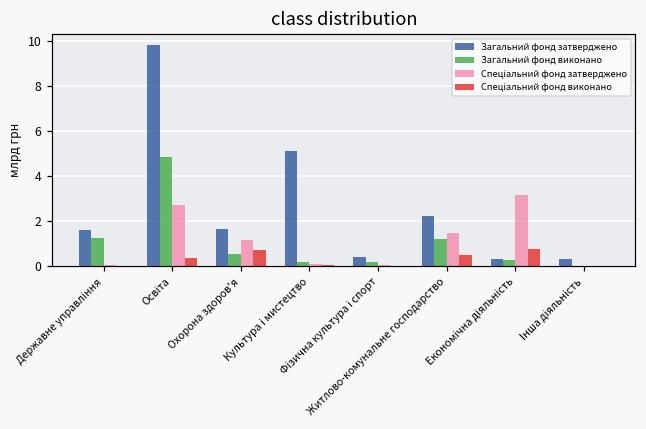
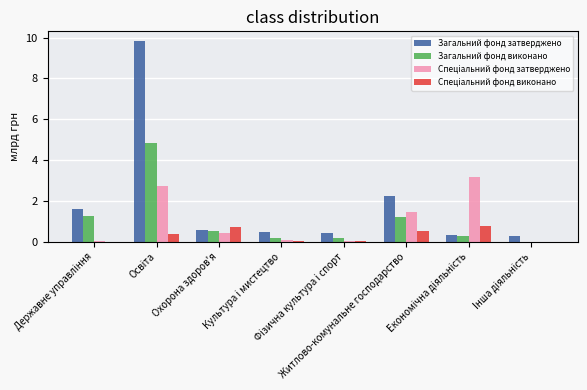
Загальний фонд затверджено, Охорона здоров'я: 1.6 -> 0.6
Спеціальний фонд затверджено, Охорона здоров'я: 1.1 -> 0.4
Загальний фонд затверджено, Культура і мистецтво: 5.1 -> 0.5
